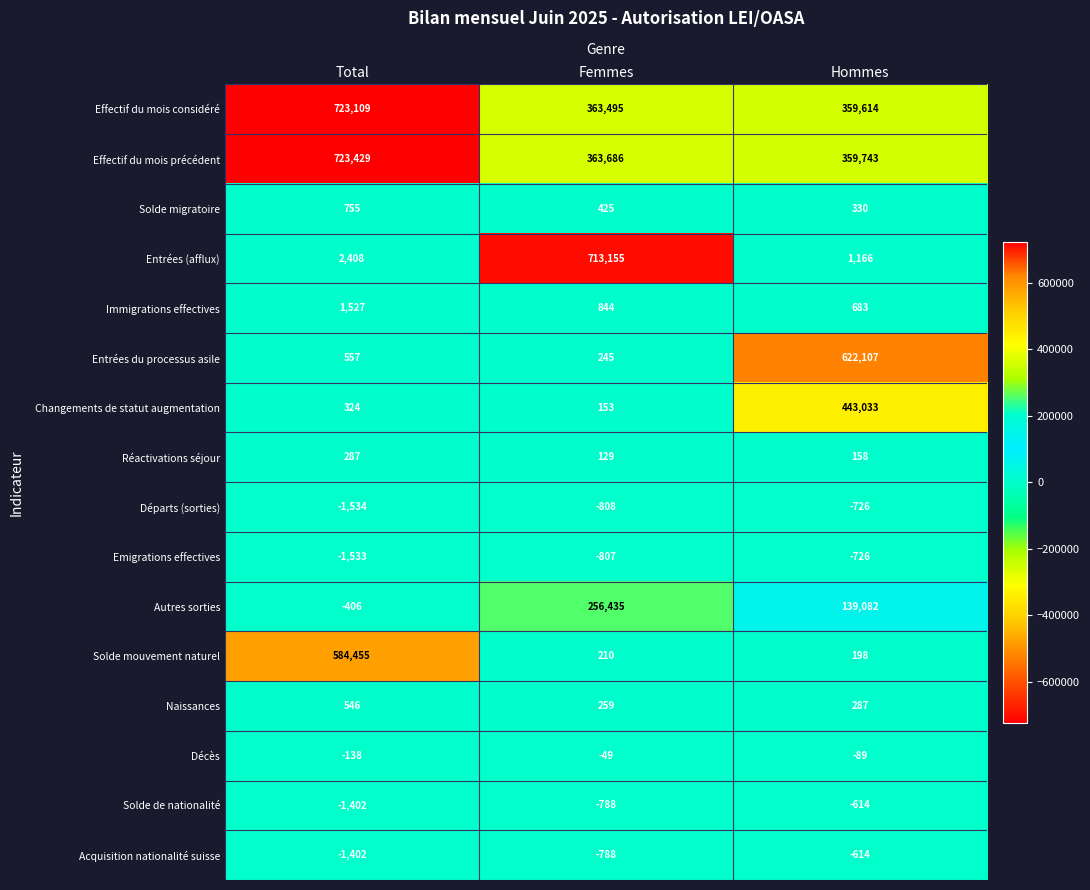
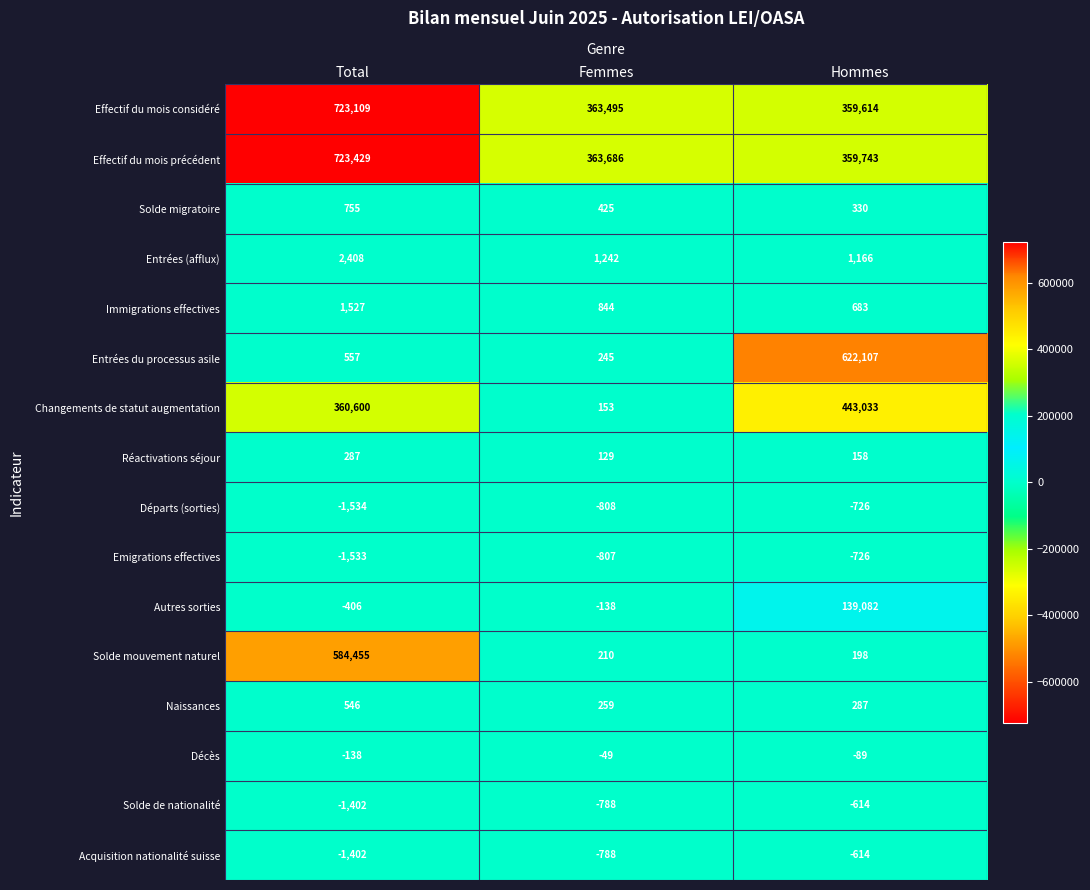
Entrées (afflux), Femmes: 713,155 -> 1,242
Changements de statut augmentation, Total: 324 -> 360,600
Autres sorties, Femmes: 256,435 -> -138
